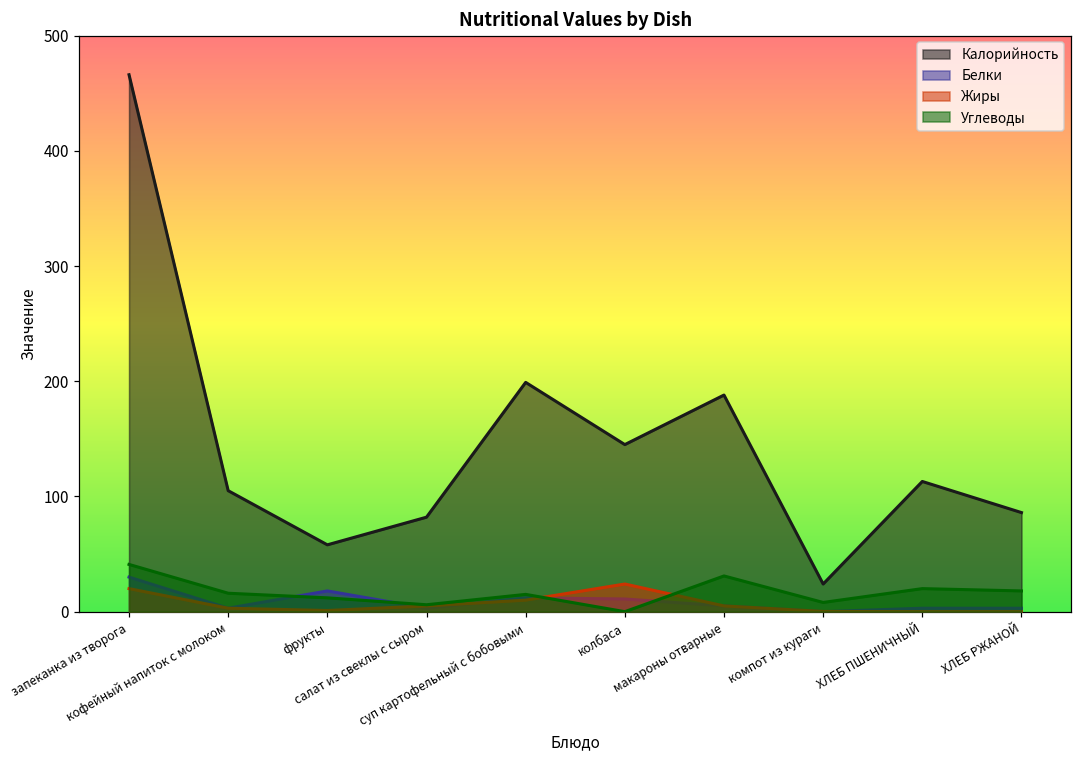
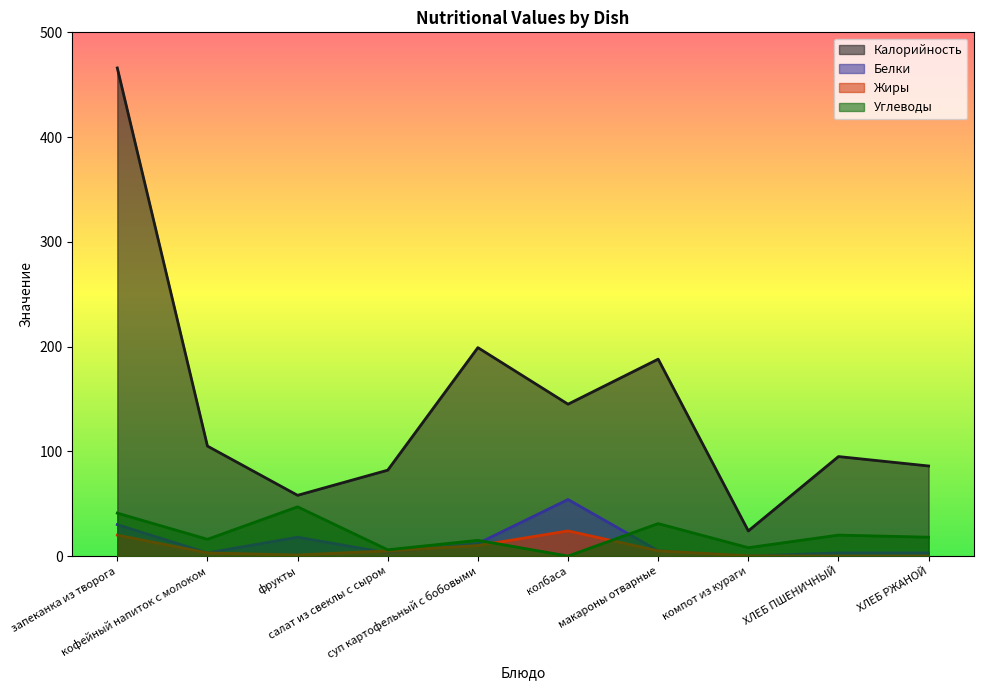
Углеводы, фрукты: 12 -> 47
Белки, колбаса: 11 -> 54
Калорийность, ХЛЕБ ПШЕНИЧНЫЙ: 113 -> 95
